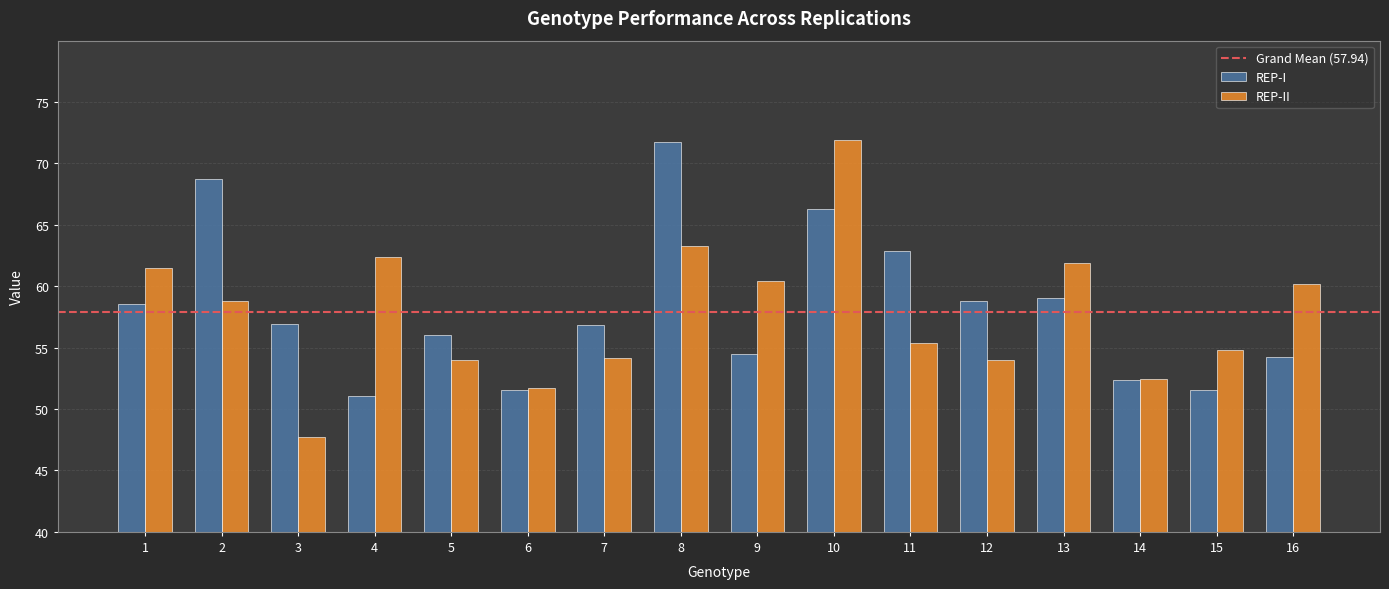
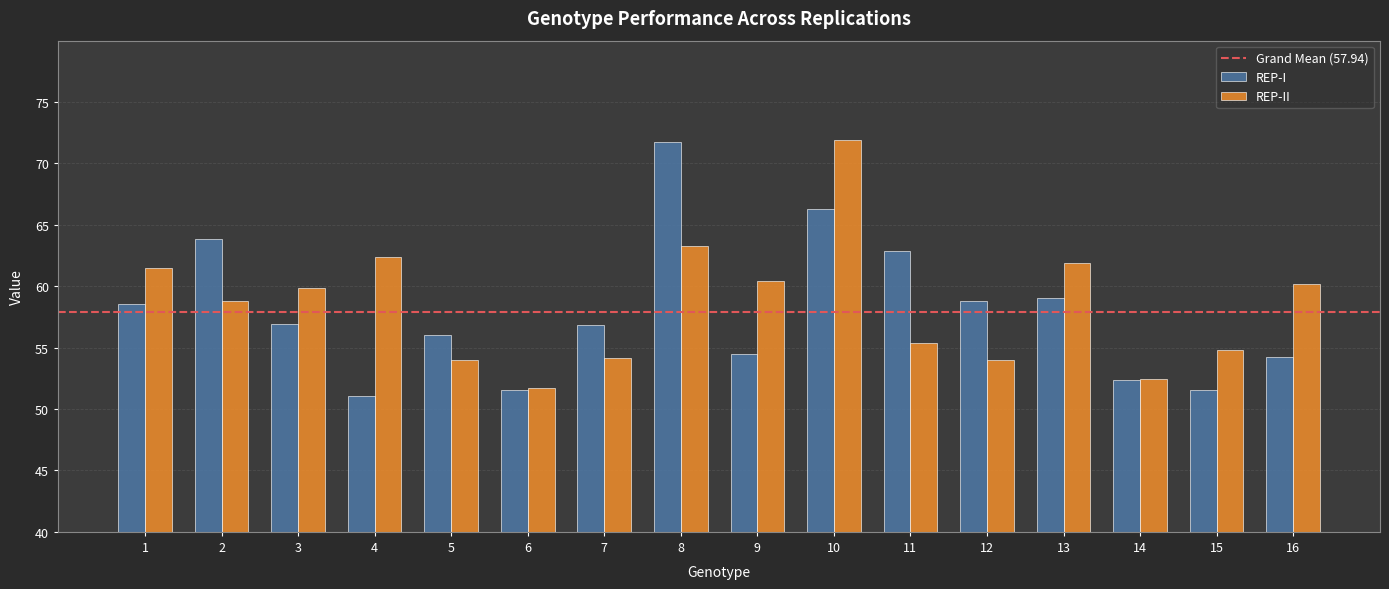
REP-I, 2: 68.7 -> 63.8
REP-II, 3: 47.8 -> 59.8
